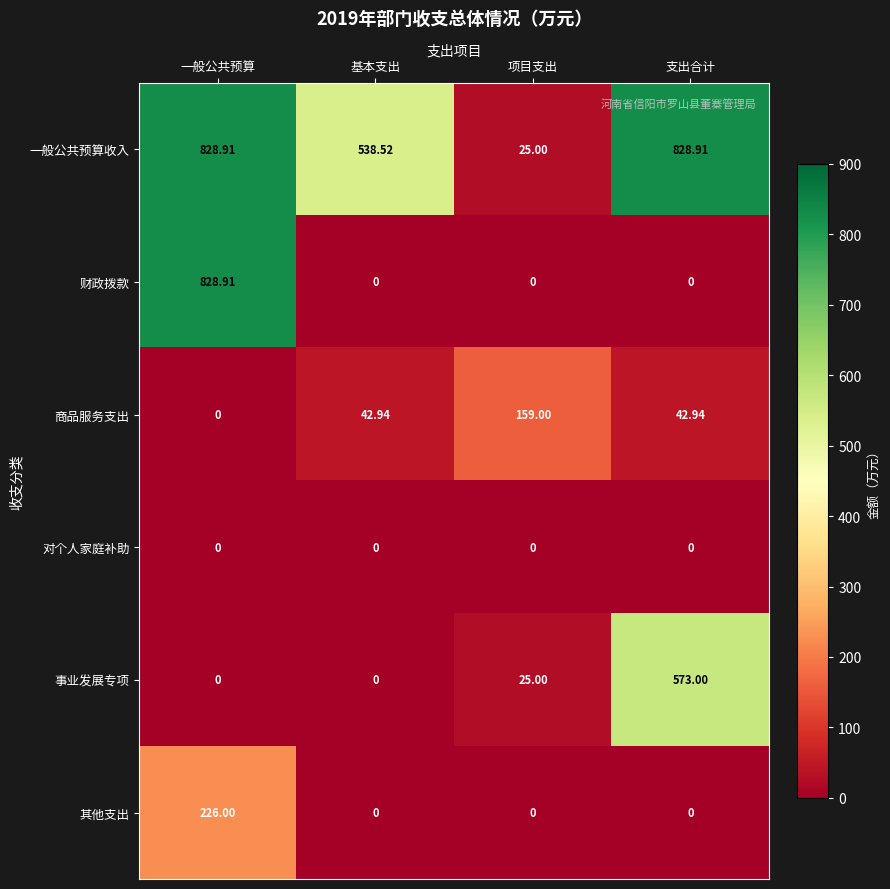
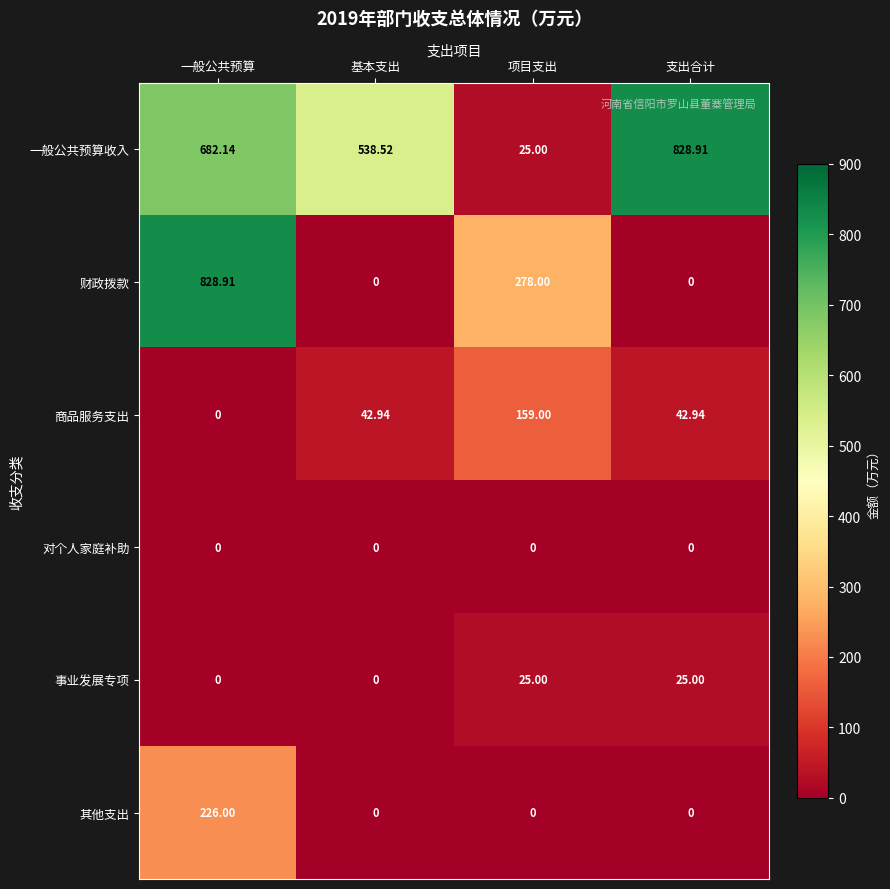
一般公共预算收入, 一般公共预算: 828.91 -> 682.14
财政拨款, 项目支出: 0 -> 278.00
事业发展专项, 支出合计: 573.00 -> 25.00
